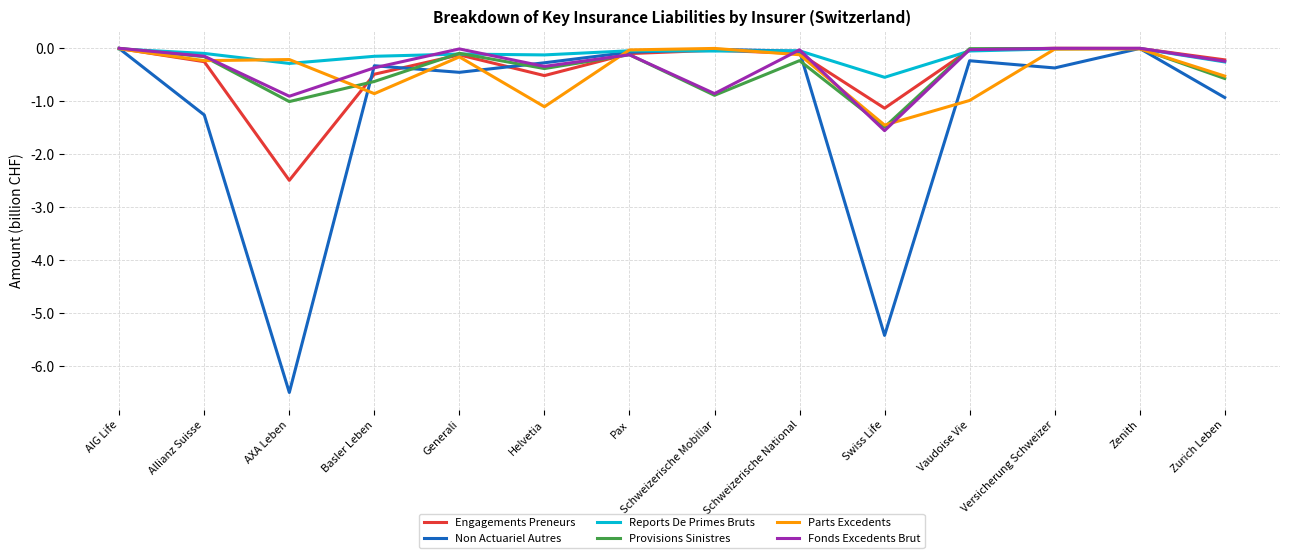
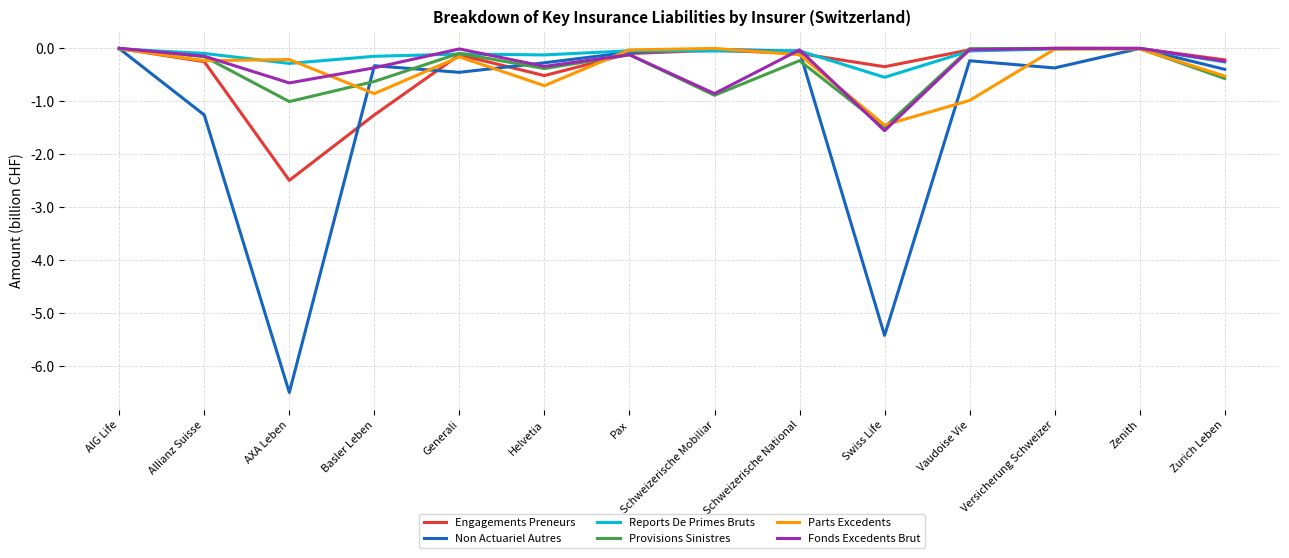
Fonds Excedents Brut, AXA Leben: -0.9 -> -0.7
Engagements Preneurs, Basler Leben: -0.5 -> -1.3
Parts Excedents, Helvetia: -1.1 -> -0.7
Engagements Preneurs, Swiss Life: -1.1 -> -0.3
Non Actuariel Autres, Zurich Leben: -0.9 -> -0.4
